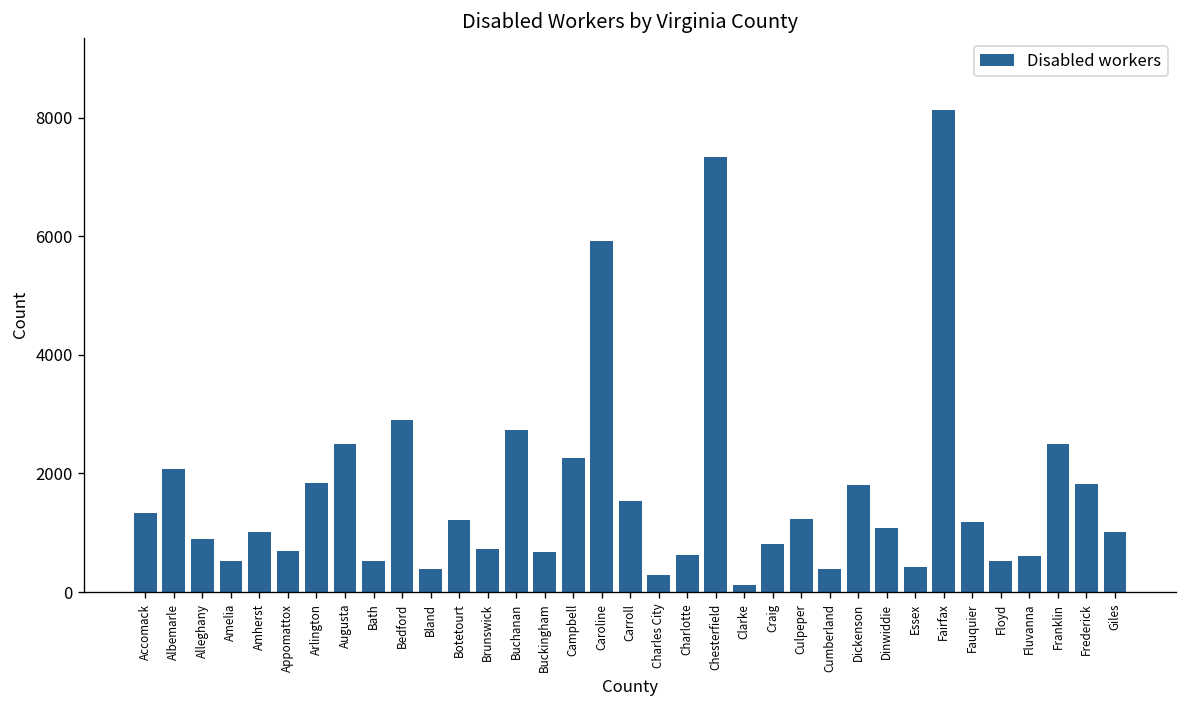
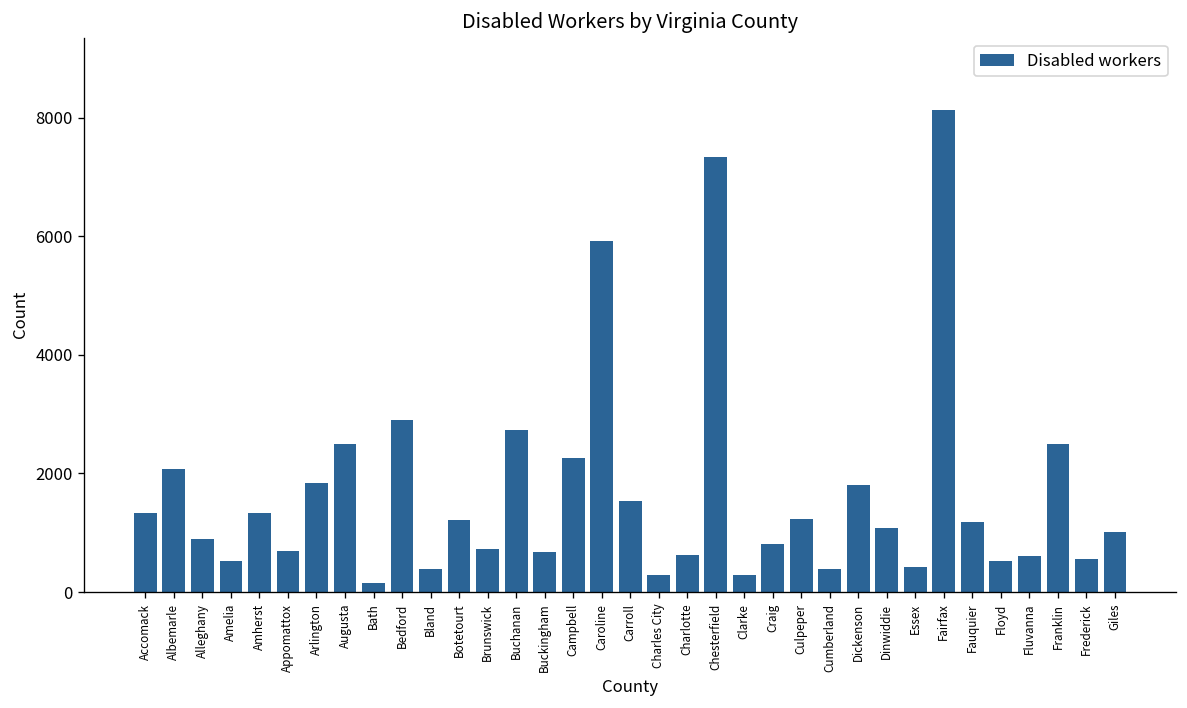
Amherst: 1000 -> 1300
Bath: 500 -> 200
Clarke: 100 -> 300
Frederick: 1800 -> 600
